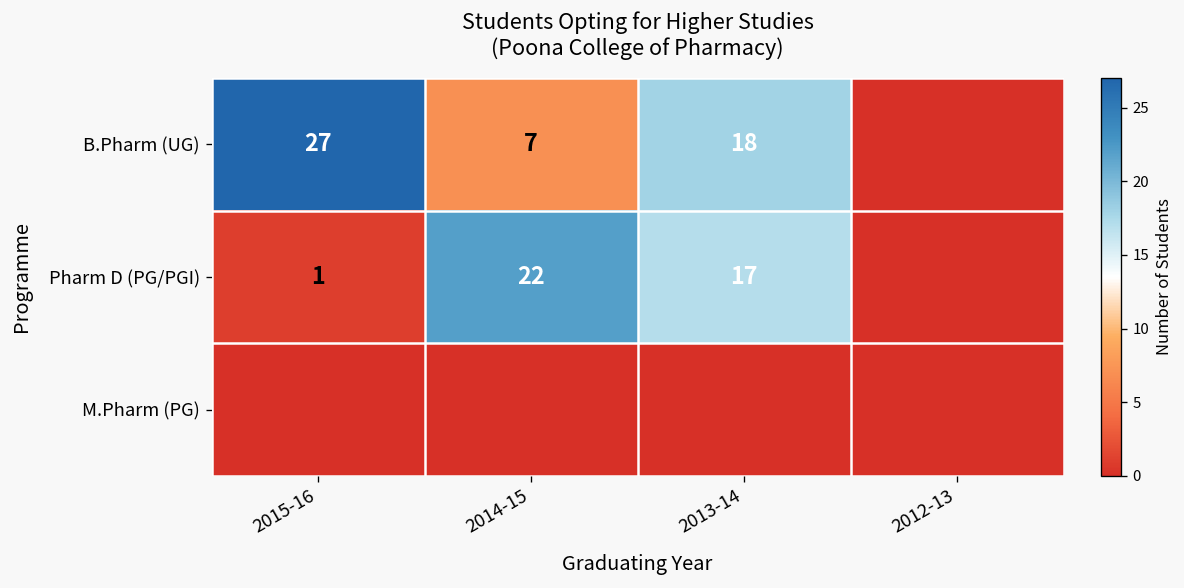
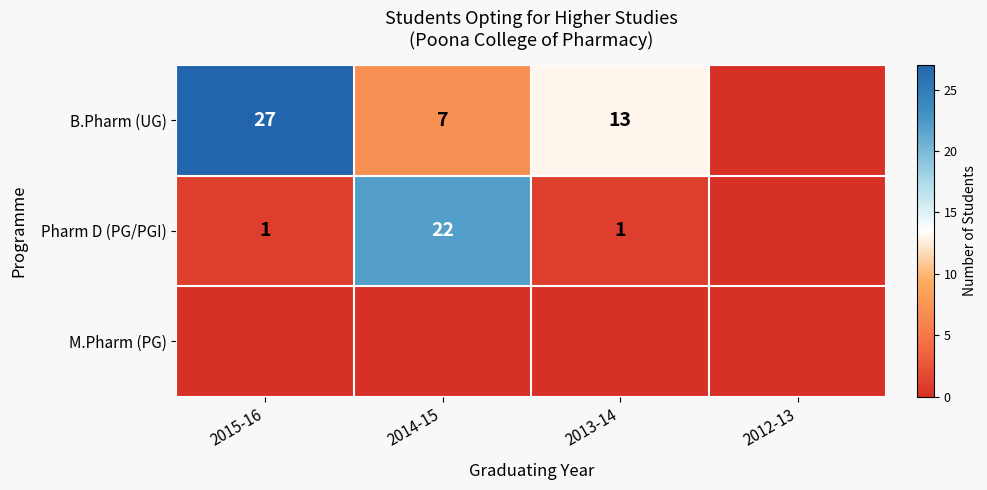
B.Pharm (UG), 2013-14: 18 -> 13
Pharm D (PG/PGI), 2013-14: 17 -> 1
